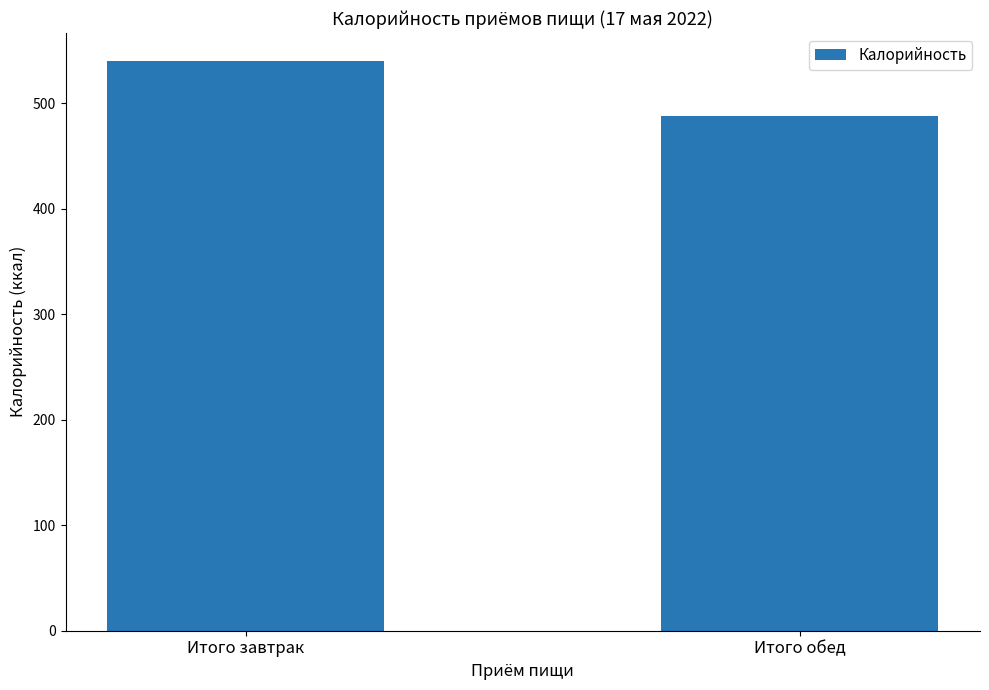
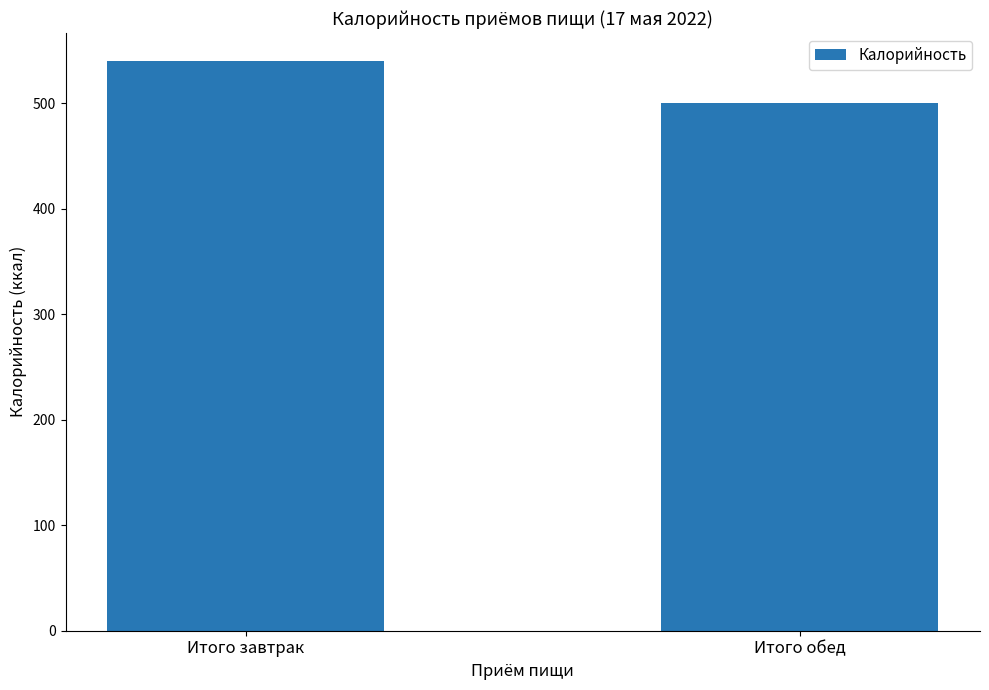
Итого обед: 488 -> 500
